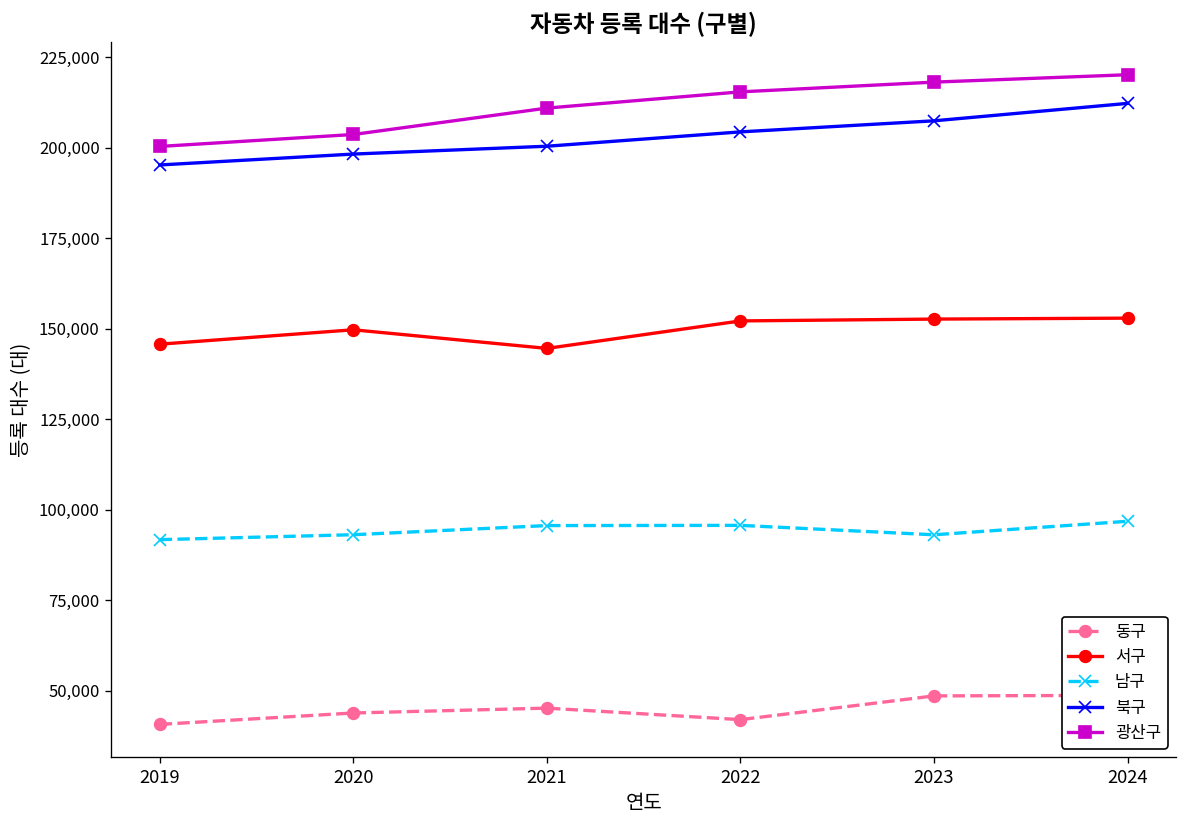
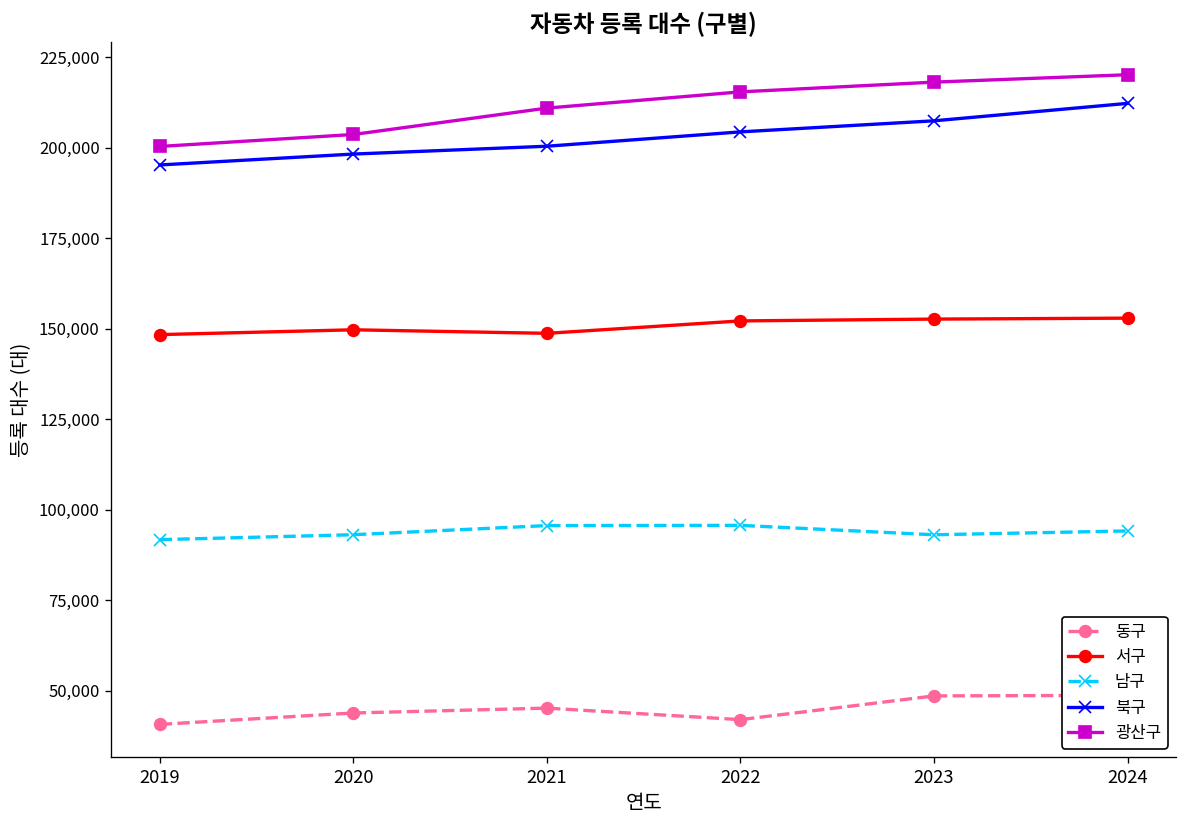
서구, 2019: 146,000 -> 148,000
서구, 2021: 145,000 -> 149,000
남구, 2024: 97,000 -> 94,000
